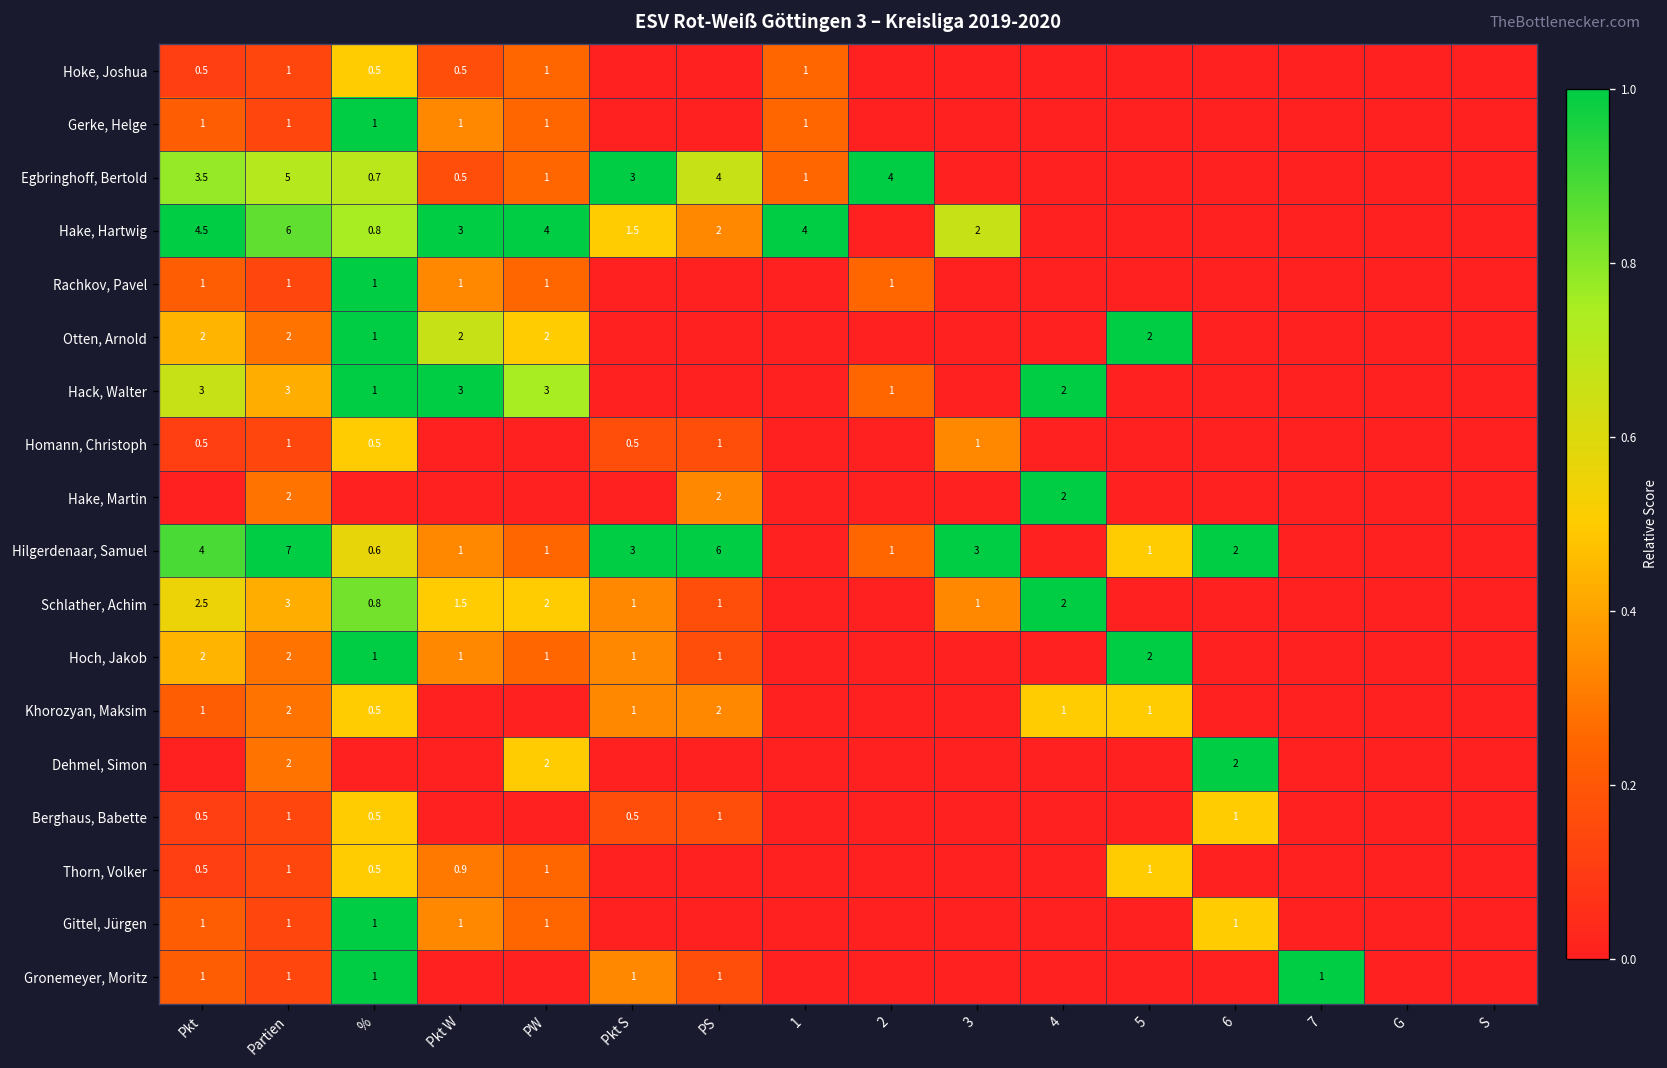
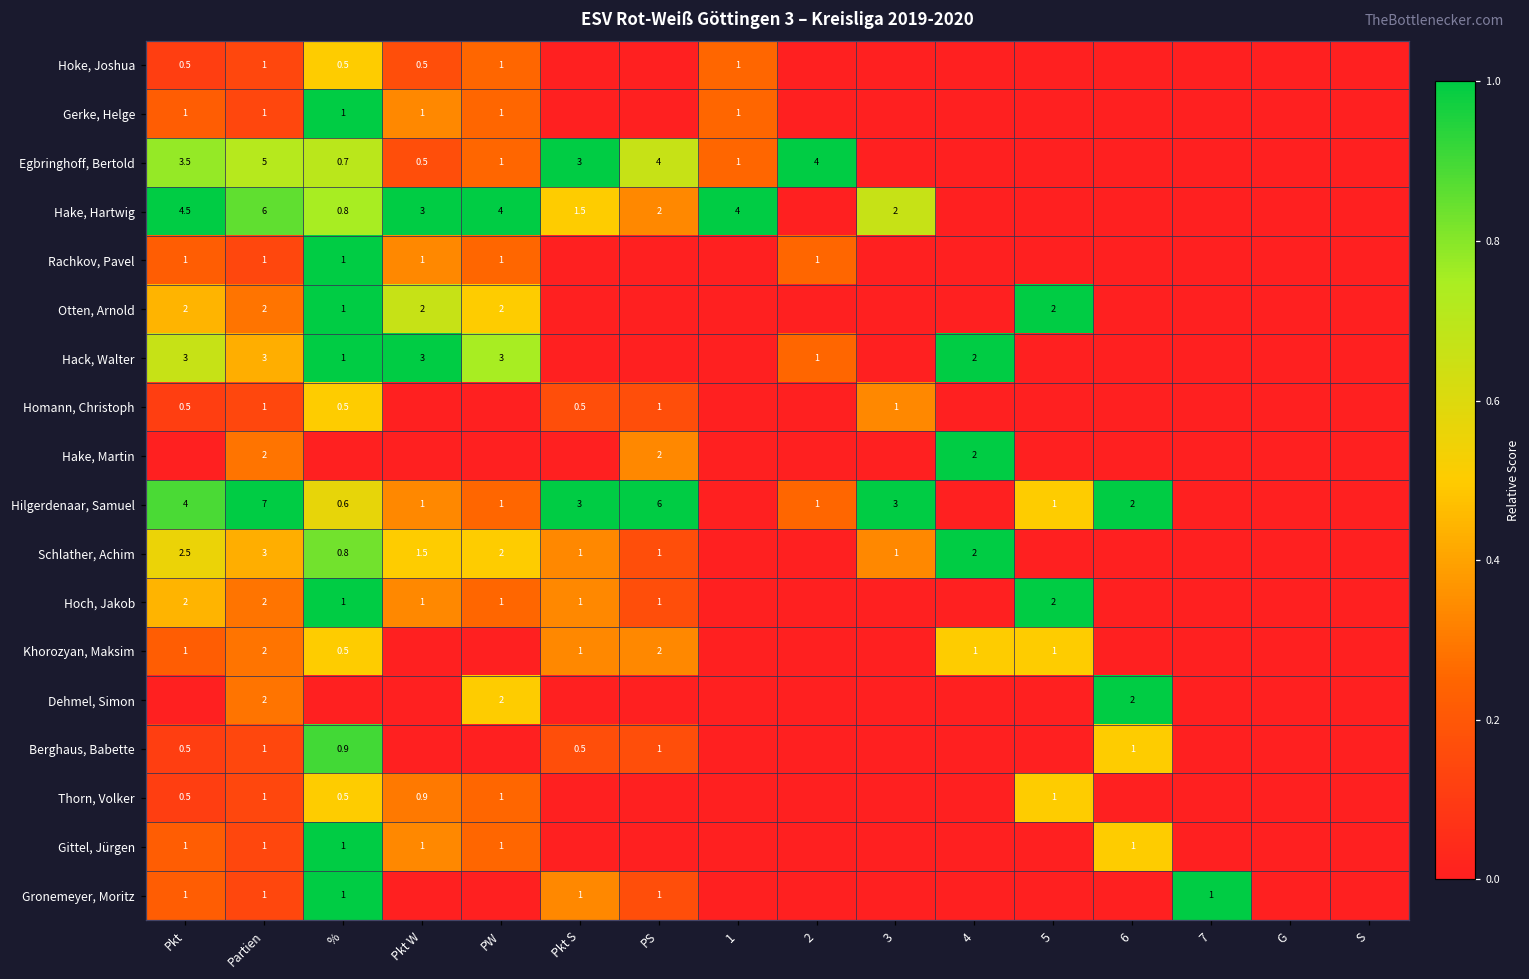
Berghaus, Babette, %: 0.5 -> 0.9
